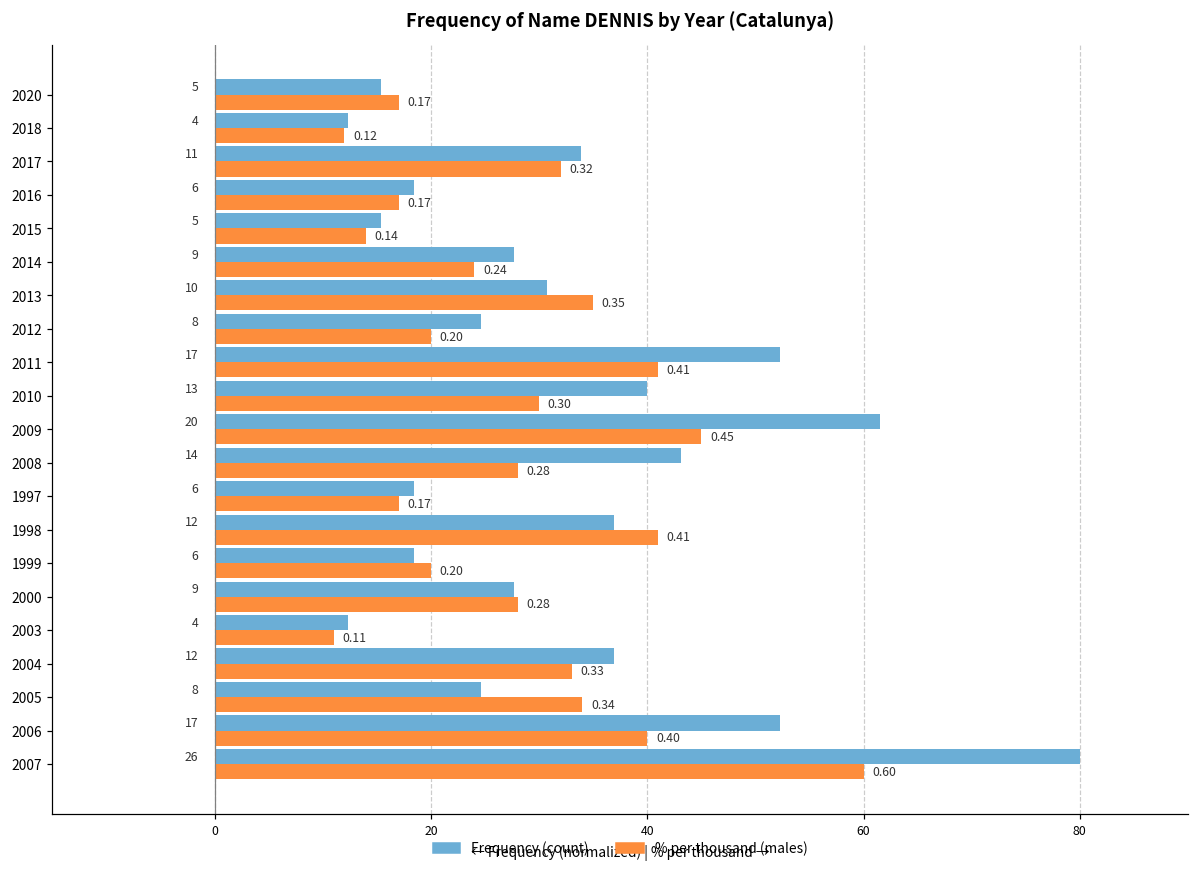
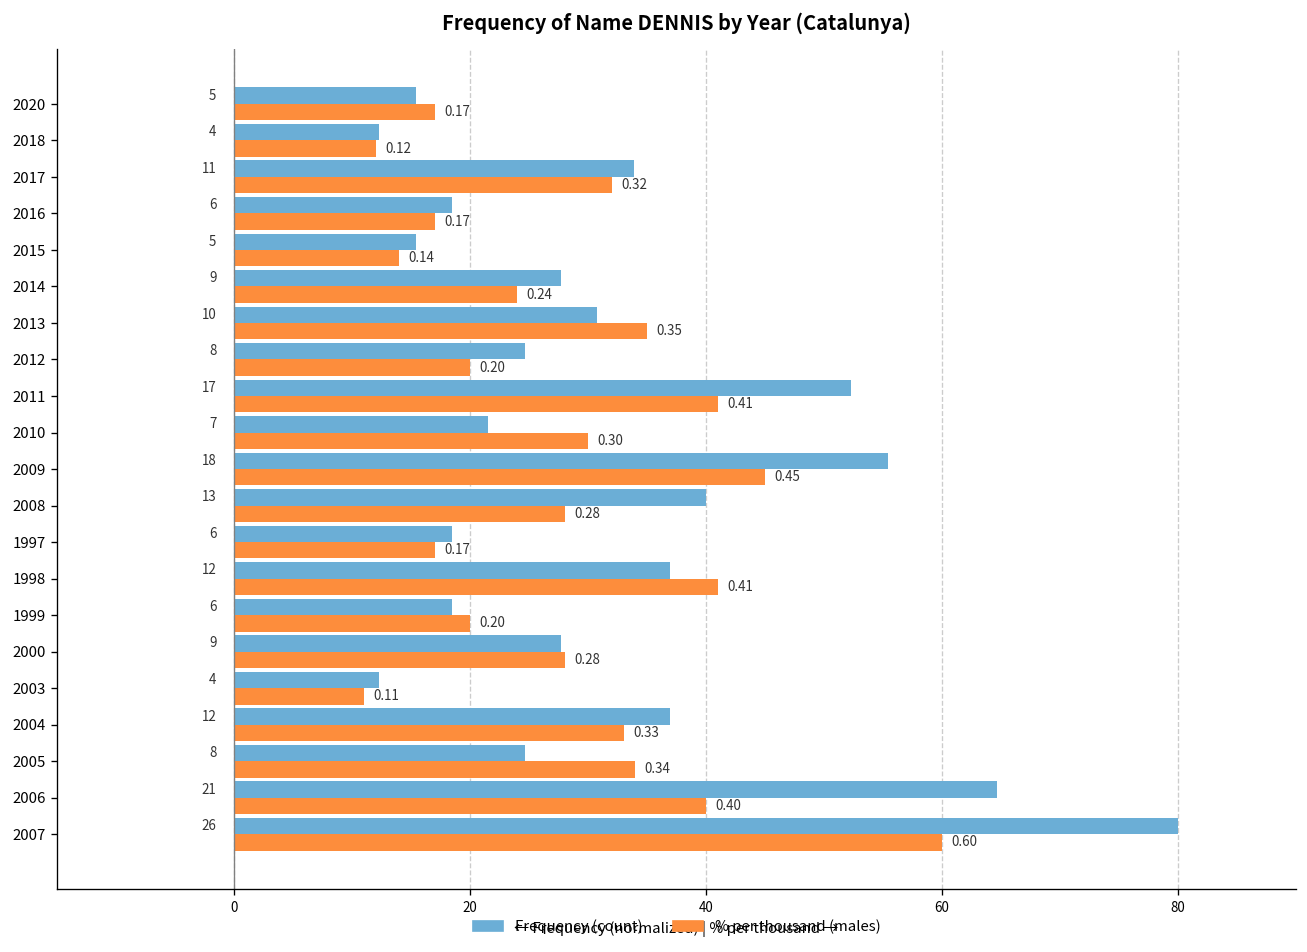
Frequency (count), 2010: 13 -> 7
Frequency (count), 2009: 20 -> 18
Frequency (count), 2008: 14 -> 13
Frequency (count), 2006: 17 -> 21
